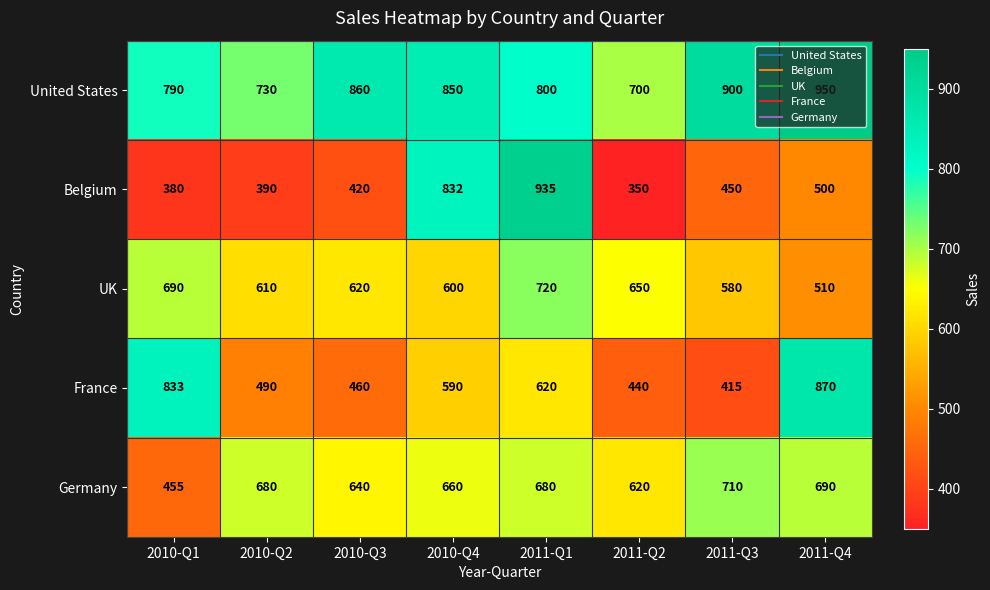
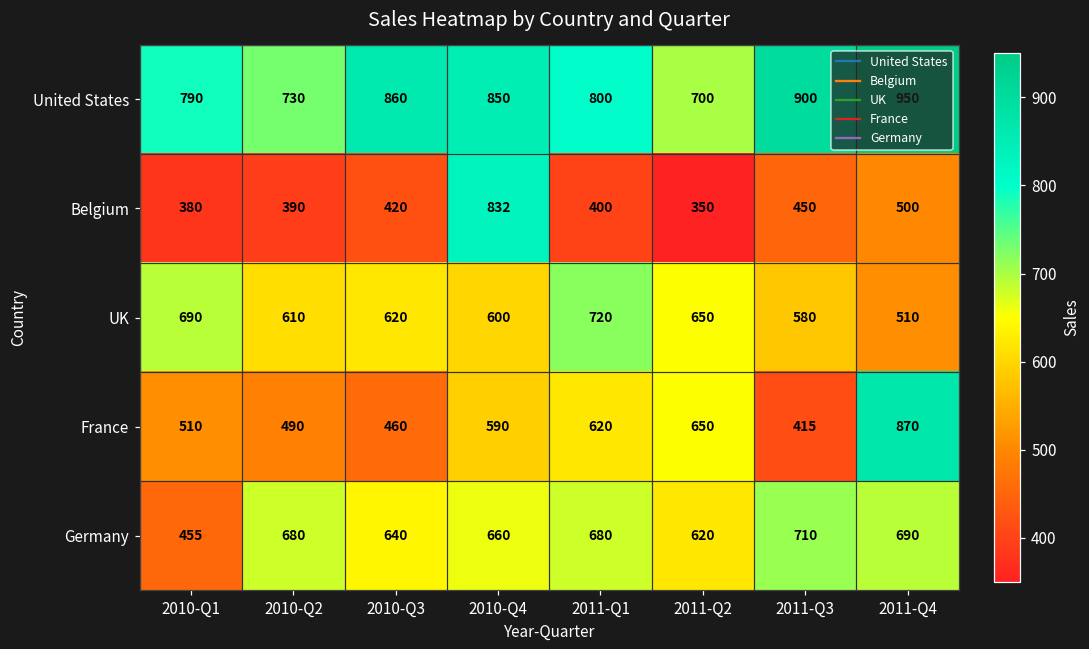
Belgium, 2011-Q1: 935 -> 400
France, 2010-Q1: 833 -> 510
France, 2011-Q2: 440 -> 650
